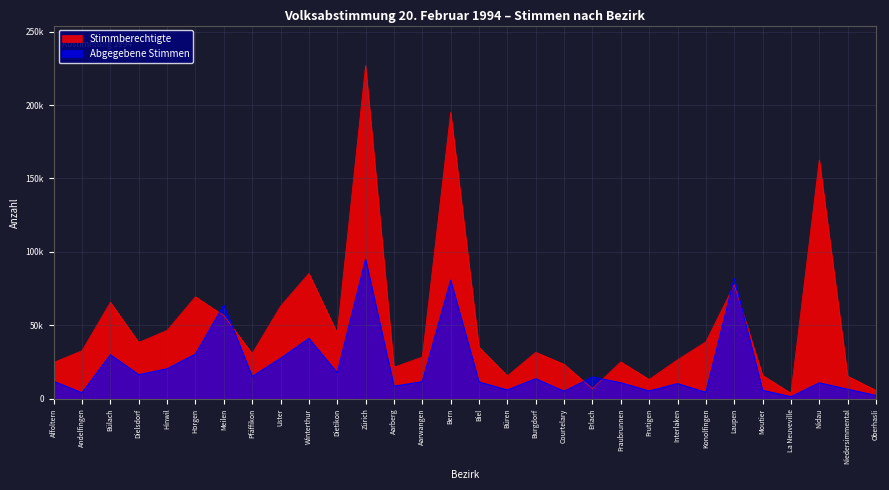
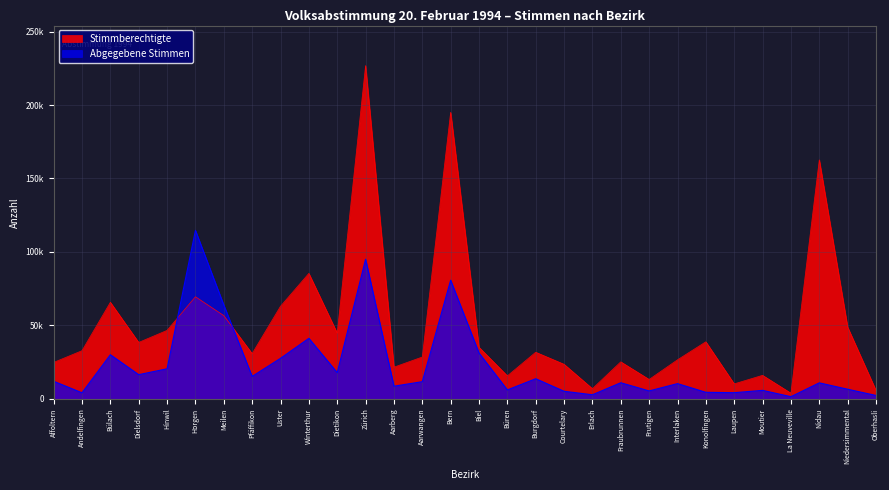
Abgegebene Stimmen, Horgen: 30000 -> 115000
Abgegebene Stimmen, Biel: 11000 -> 31000
Abgegebene Stimmen, Erlach: 15000 -> 3000
Stimmberechtigte, Laupen: 78000 -> 10000
Abgegebene Stimmen, Laupen: 82000 -> 4000
Stimmberechtigte, Niedersimmental: 15000 -> 49000
